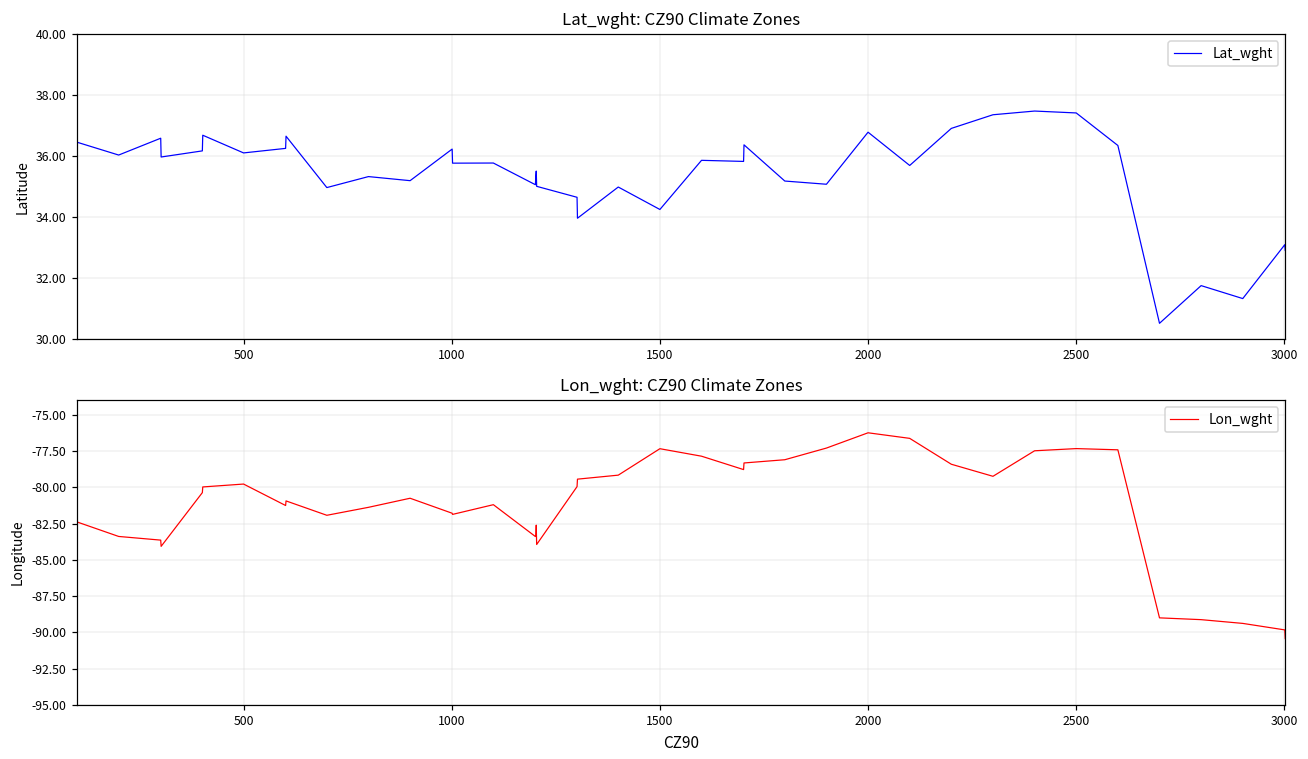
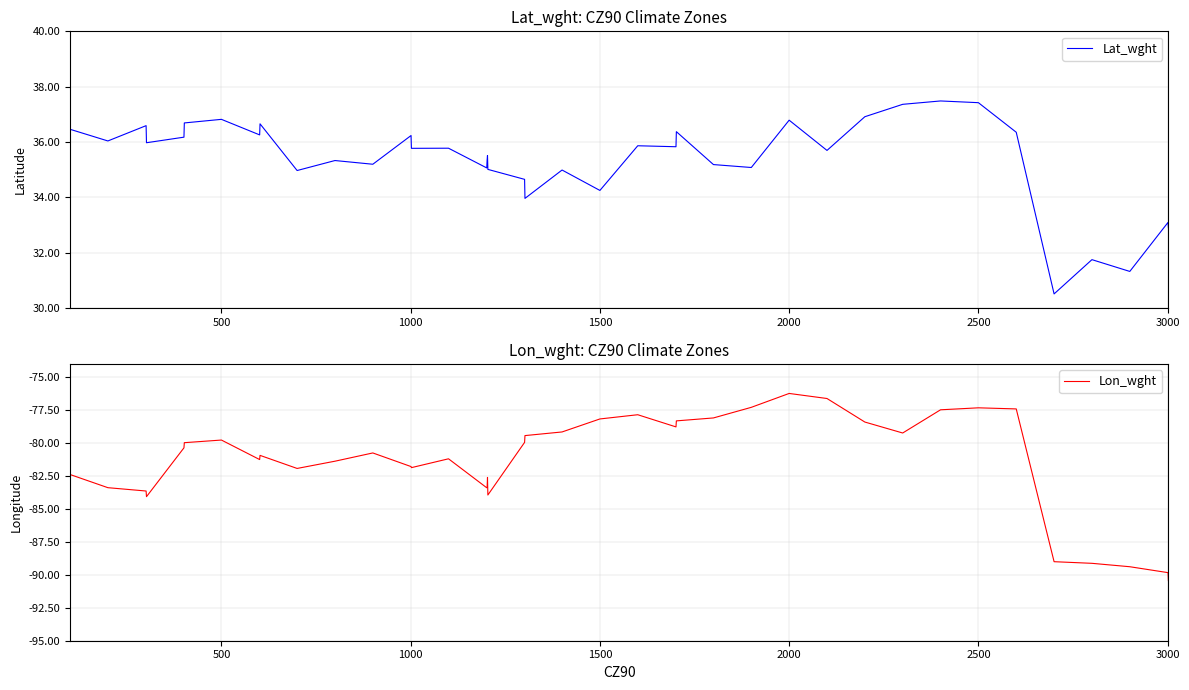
Lat_wght: CZ90 Climate Zones, 500: 36.1 -> 36.8
Lon_wght: CZ90 Climate Zones, 1500: -77.3 -> -78.2
